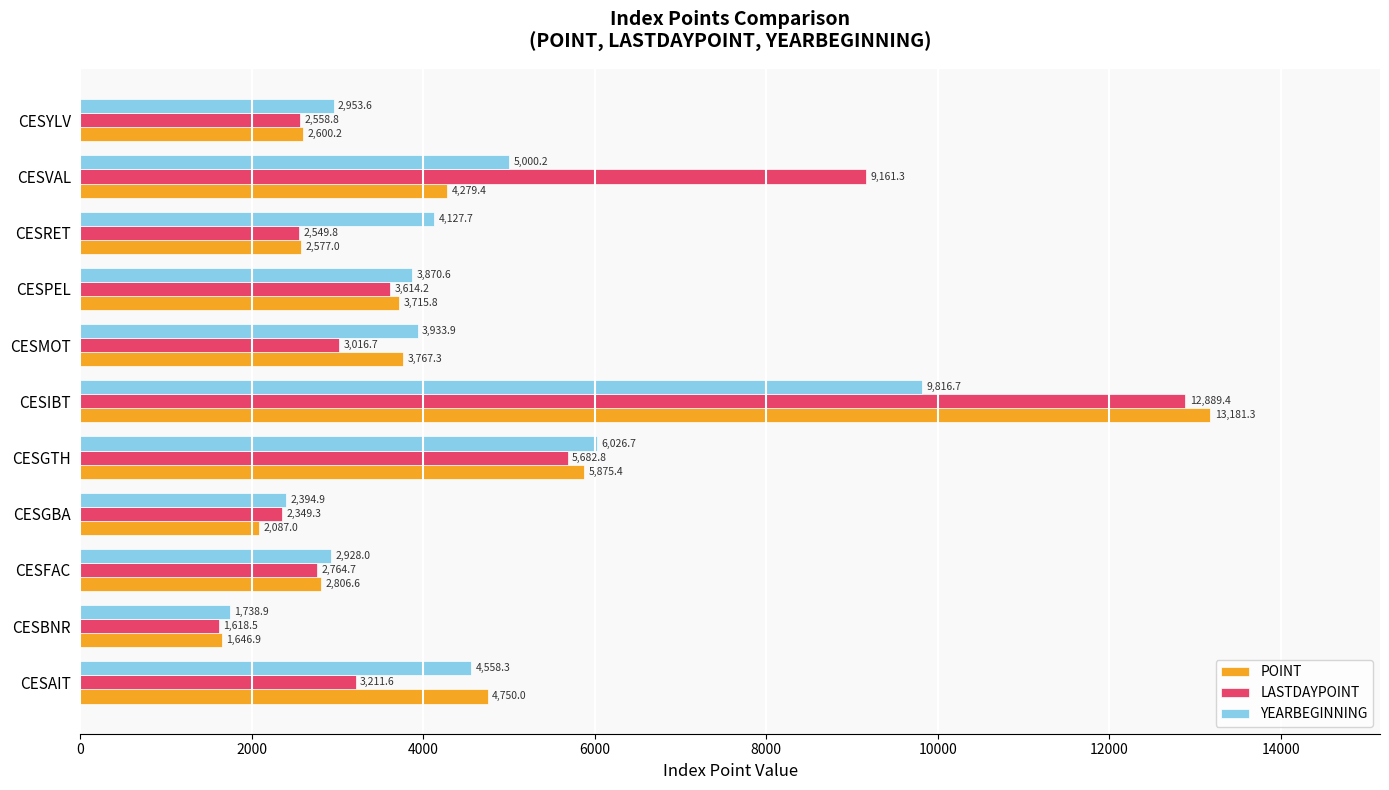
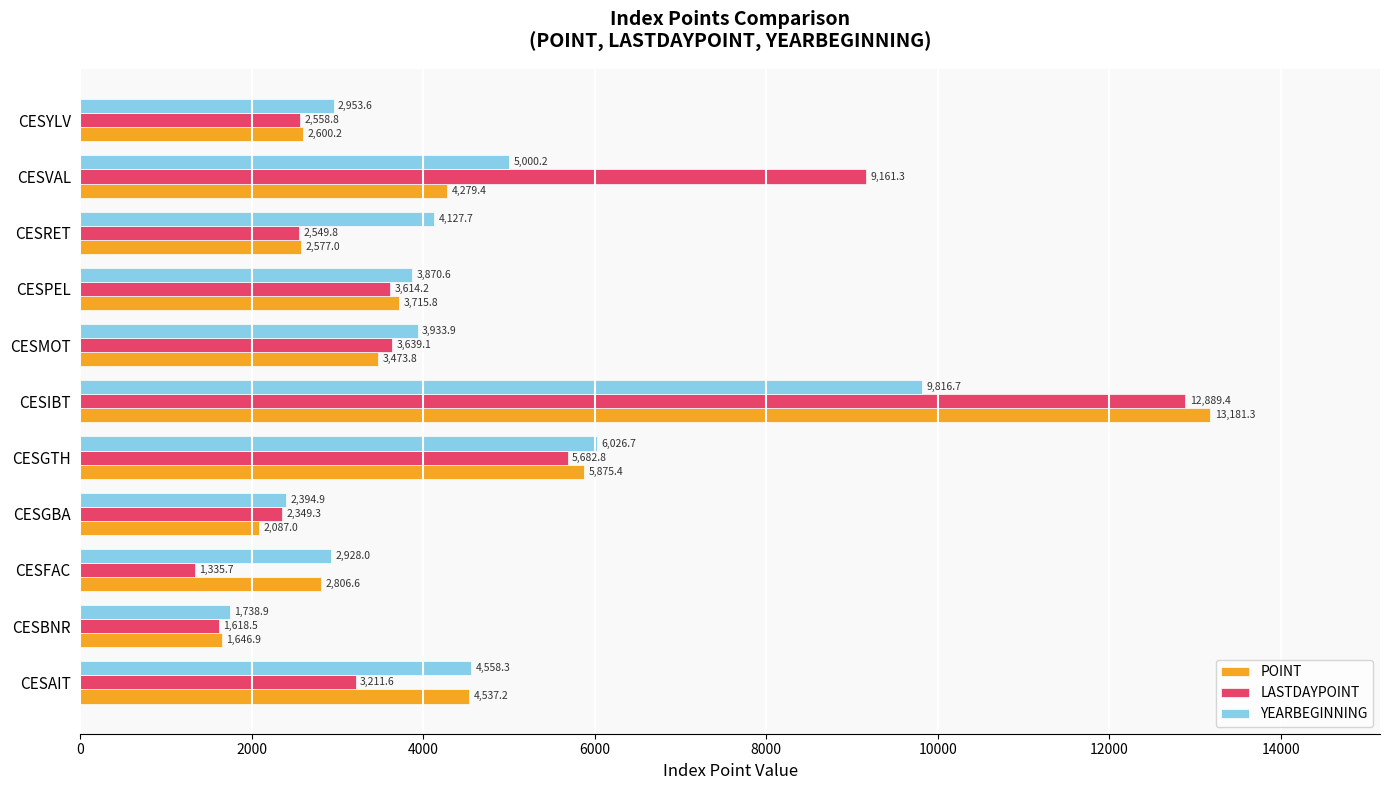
LASTDAYPOINT, CESMOT: 3,016.7 -> 3,639.1
POINT, CESMOT: 3,767.3 -> 3,473.8
LASTDAYPOINT, CESFAC: 2,764.7 -> 1,335.7
POINT, CESAIT: 4,750.0 -> 4,537.2
